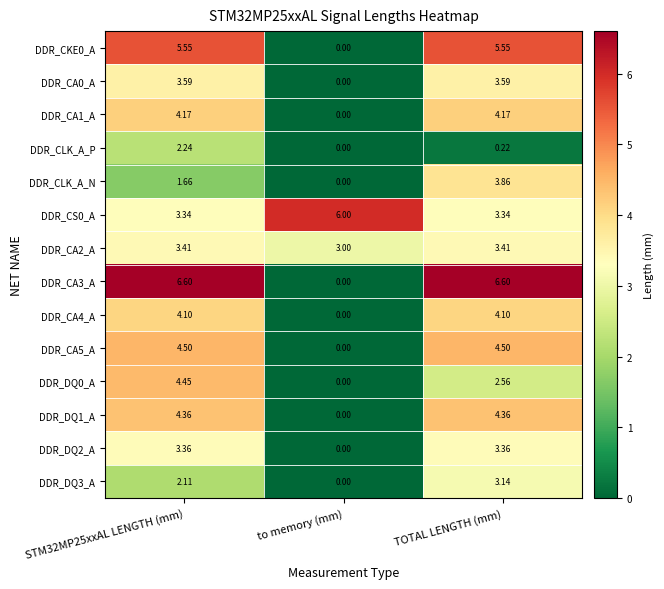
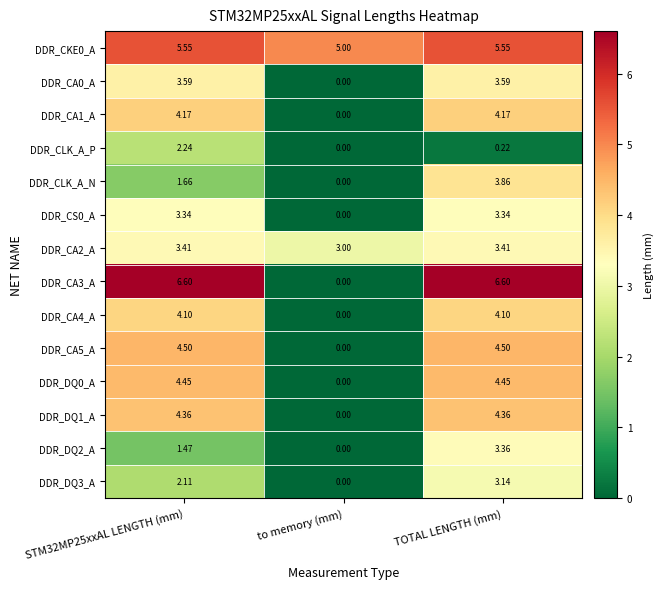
DDR_CKE0_A, to memory (mm): 0.00 -> 5.00
DDR_CS0_A, to memory (mm): 6.00 -> 0.00
DDR_DQ0_A, TOTAL LENGTH (mm): 2.56 -> 4.45
DDR_DQ2_A, STM32MP25xxAL LENGTH (mm): 3.36 -> 1.47
